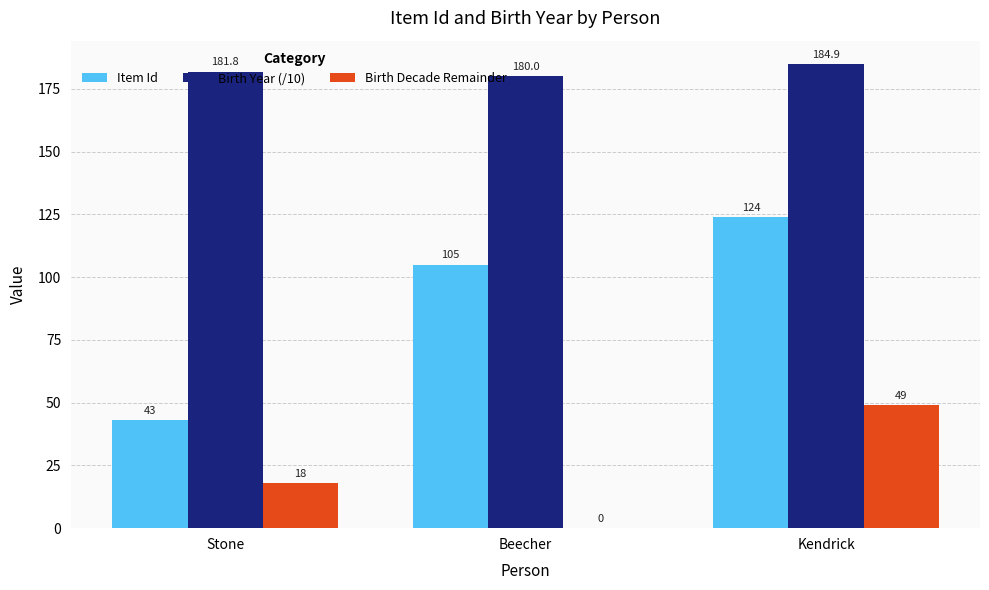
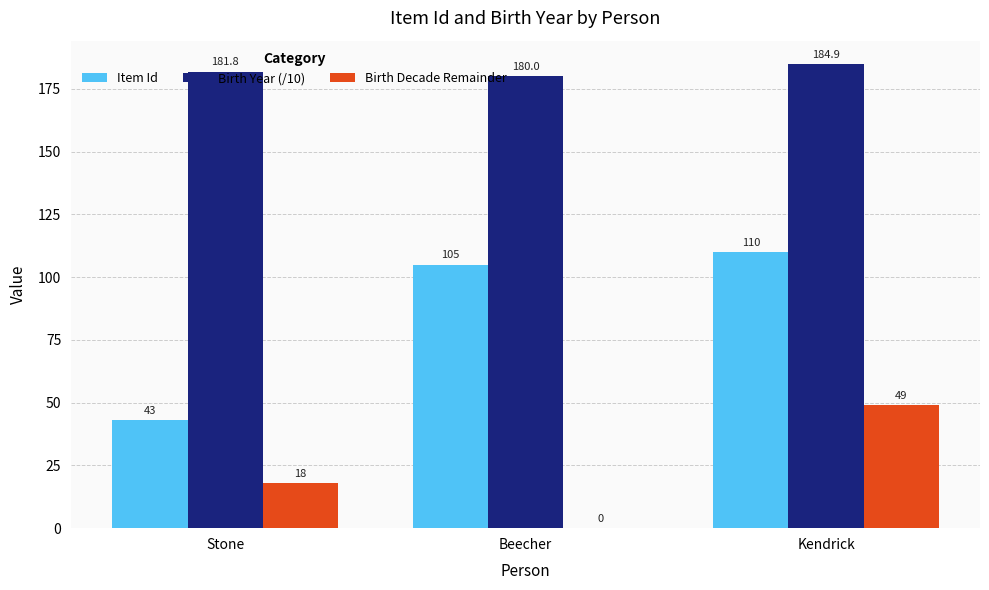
Item Id, Kendrick: 124 -> 110
